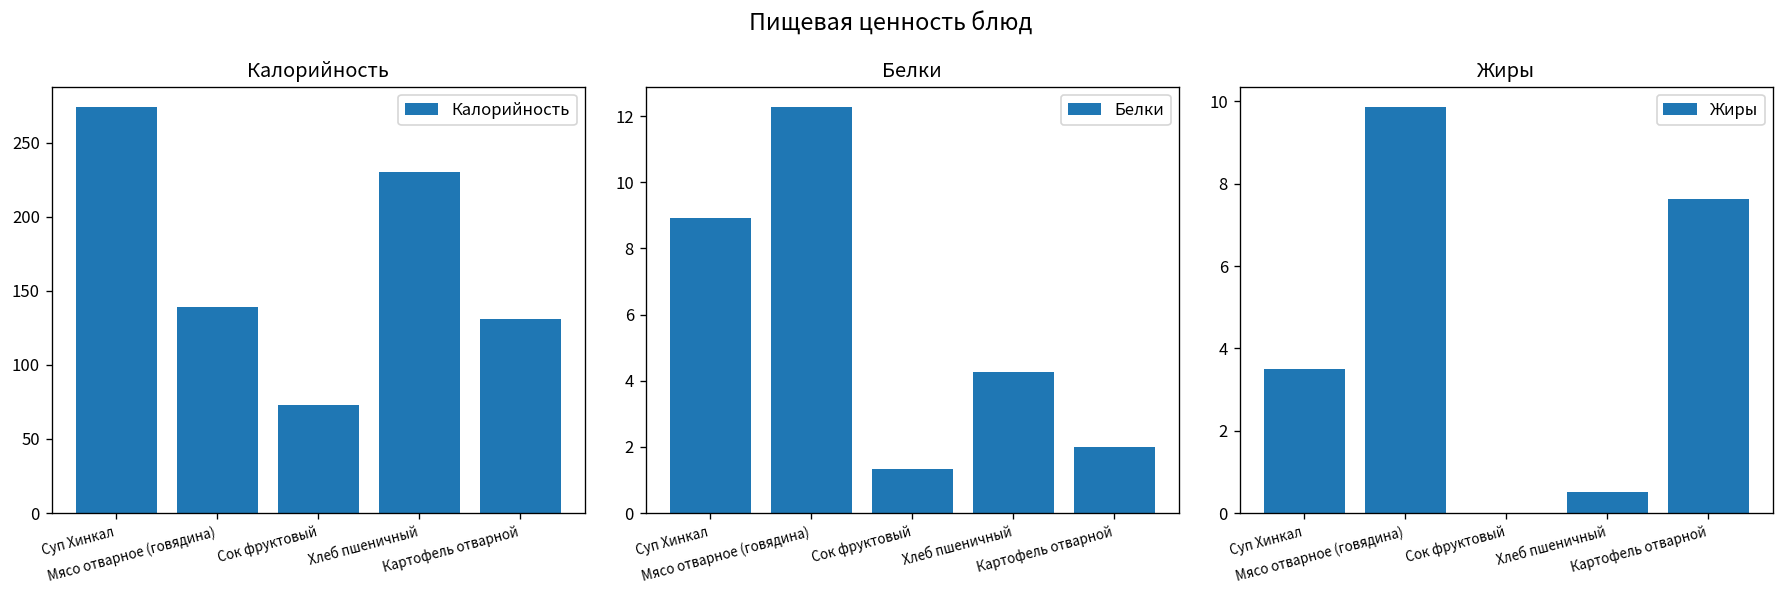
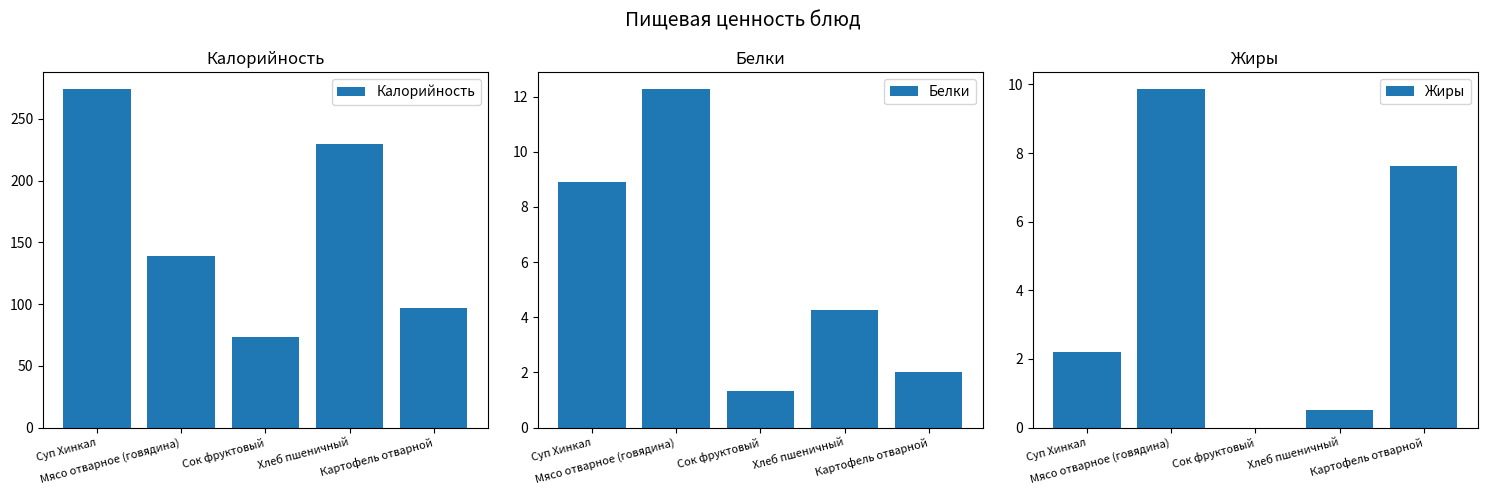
Калорийность, Картофель отварной: 131 -> 97
Жиры, Суп Хинкал: 3.5 -> 2.2
